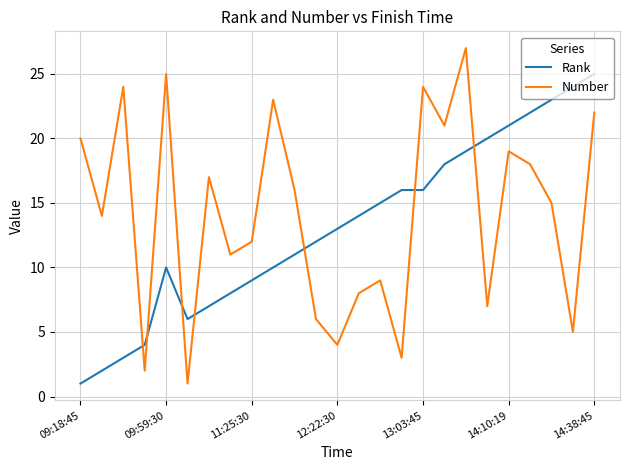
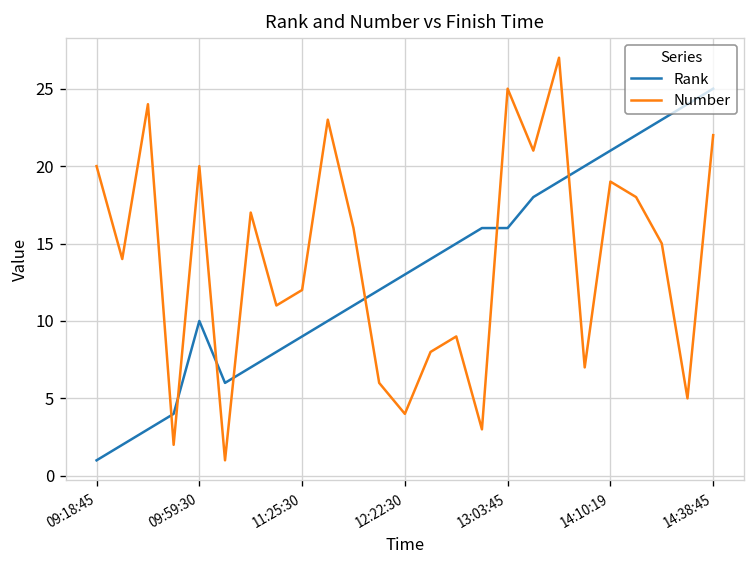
Number, 09:59:30: 25 -> 20
Number, 13:03:45: 24 -> 25
